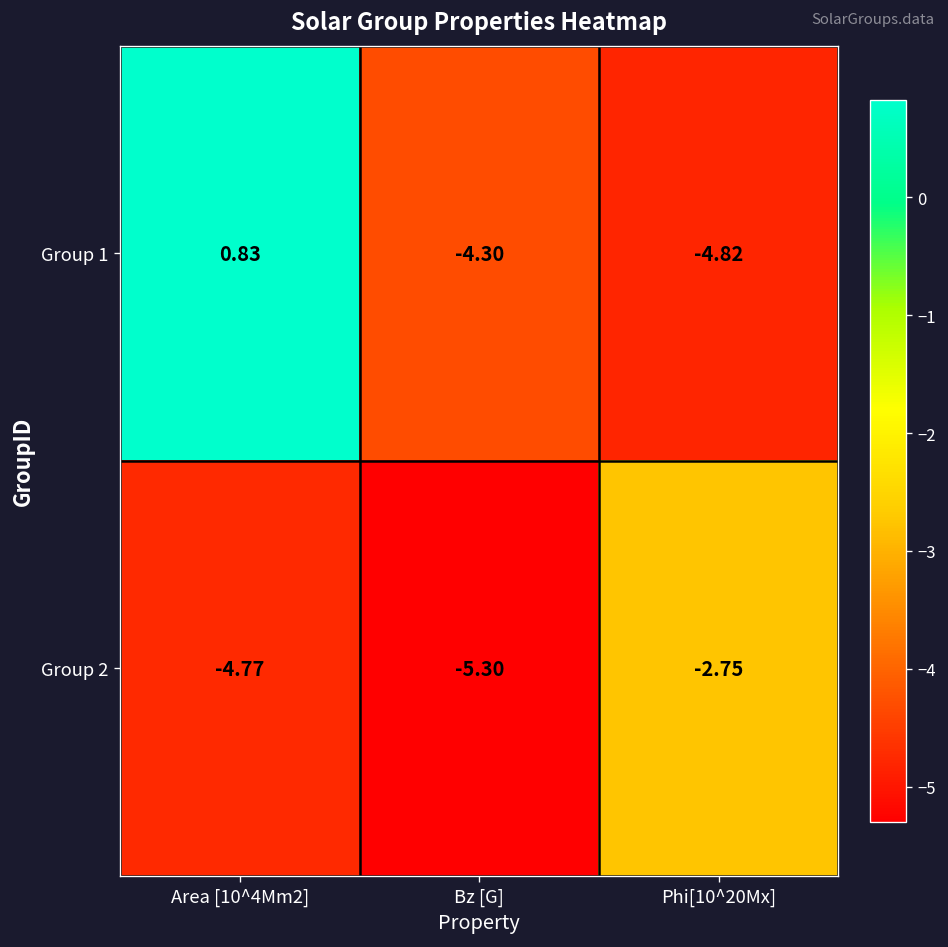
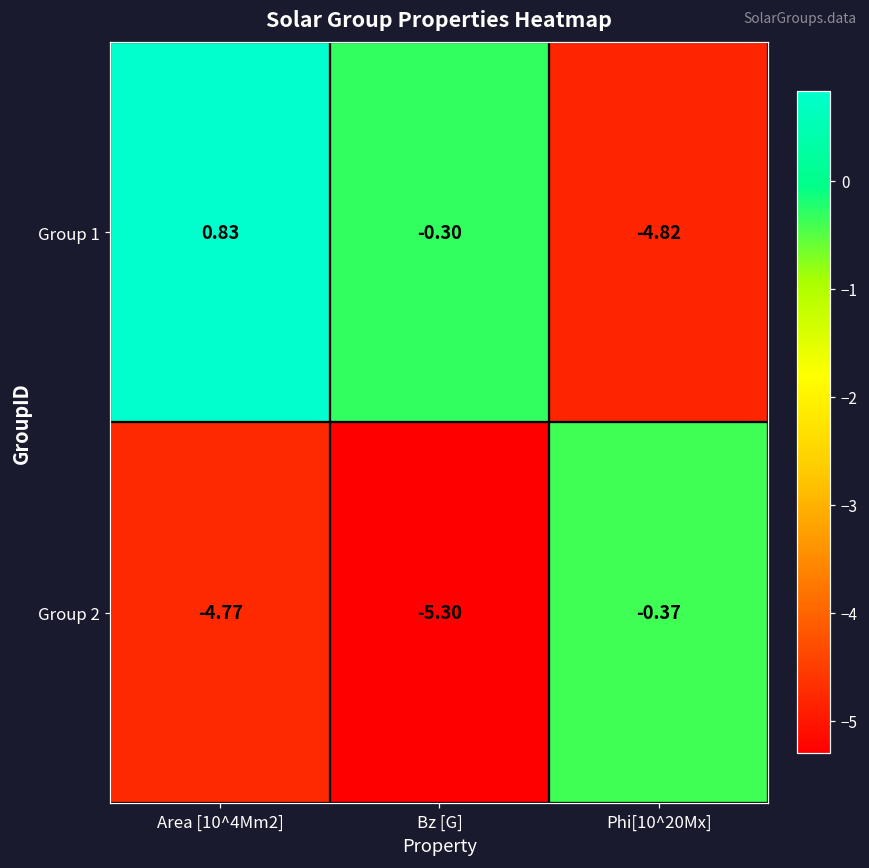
Group 1, Bz [G]: -4.30 -> -0.30
Group 2, Phi[10^20Mx]: -2.75 -> -0.37
